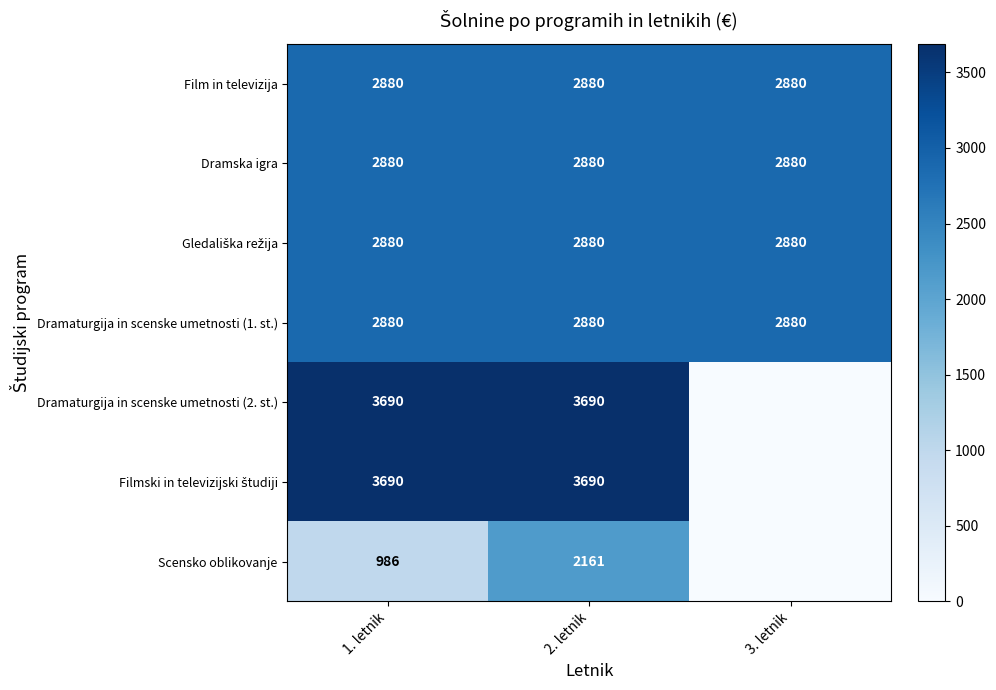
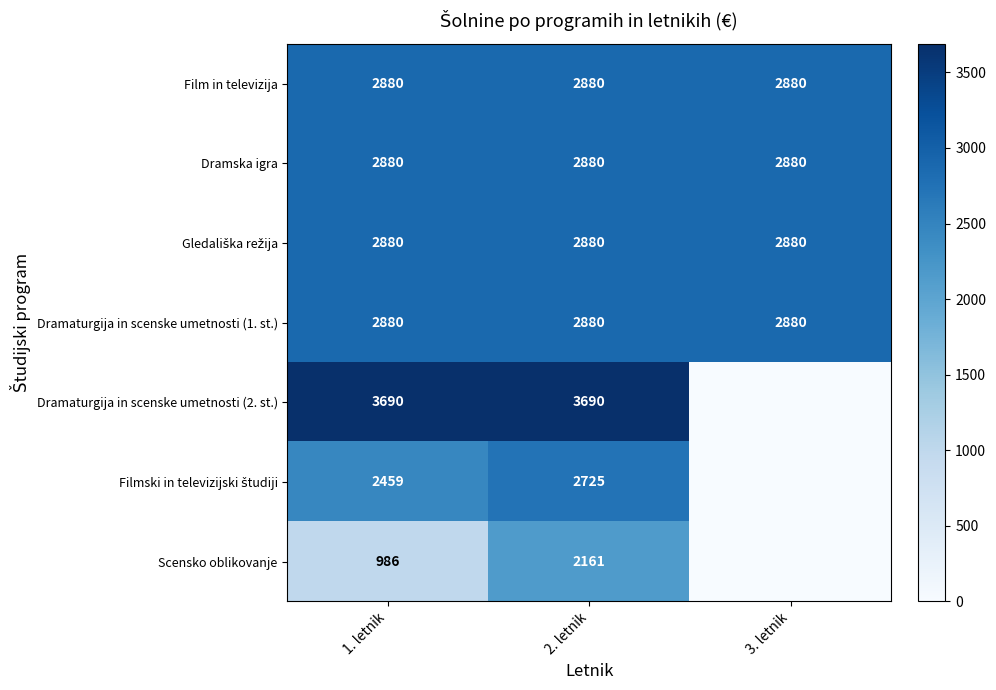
Filmski in televizijski študiji, 1. letnik: 3690 -> 2459
Filmski in televizijski študiji, 2. letnik: 3690 -> 2725
